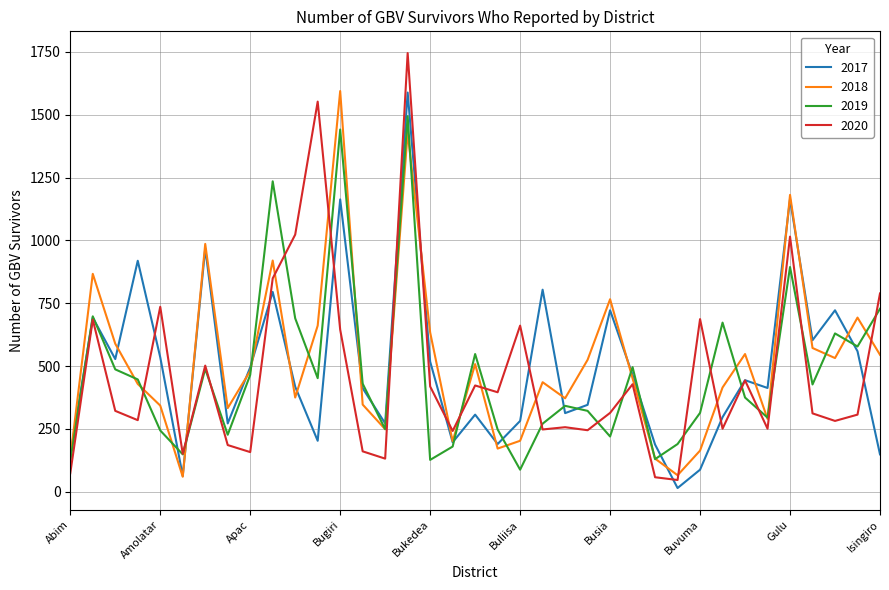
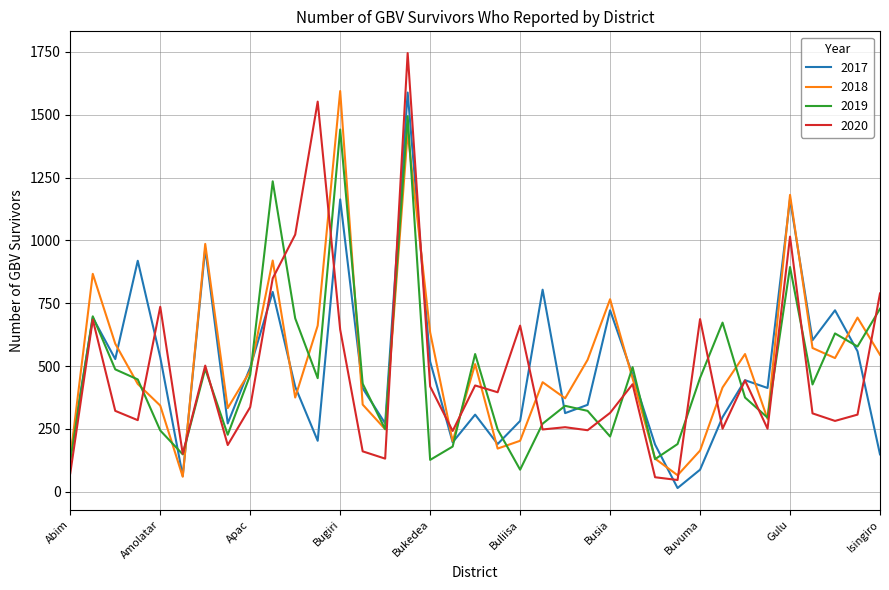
2020, Apac: 160 -> 340
2019, Buvuma: 310 -> 450
